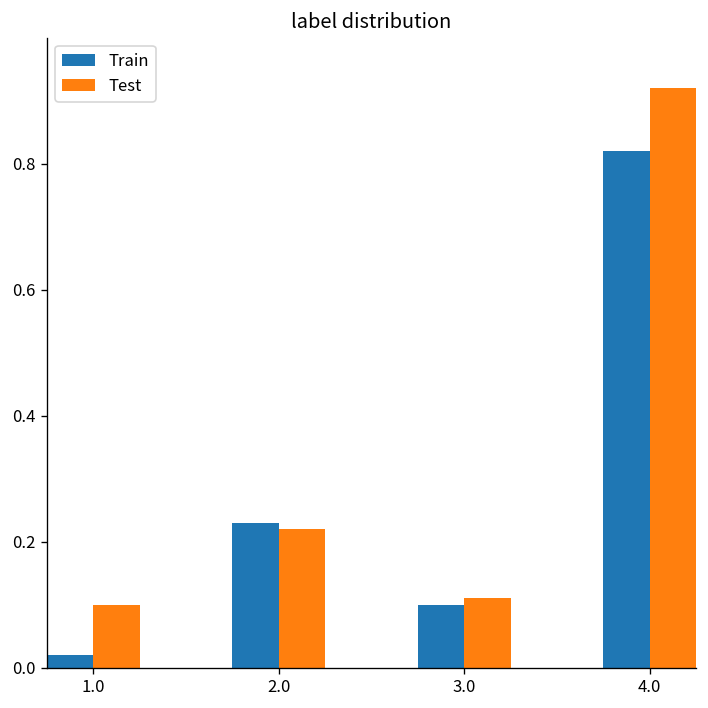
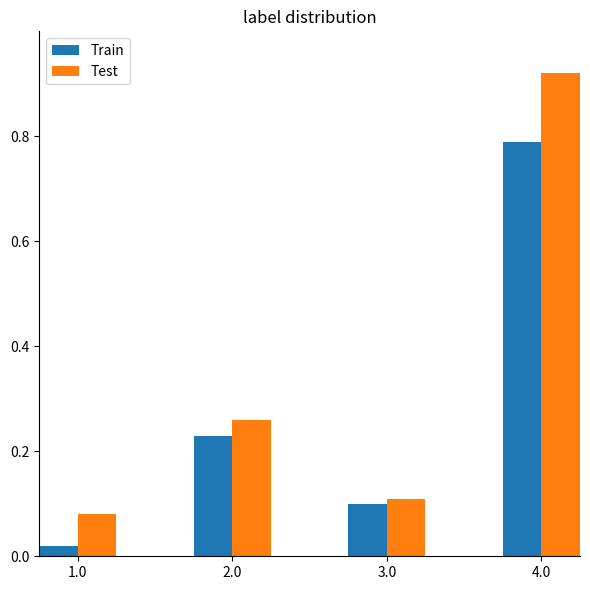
Test, 1.0: 0.10 -> 0.08
Test, 2.0: 0.22 -> 0.26
Train, 4.0: 0.82 -> 0.79
